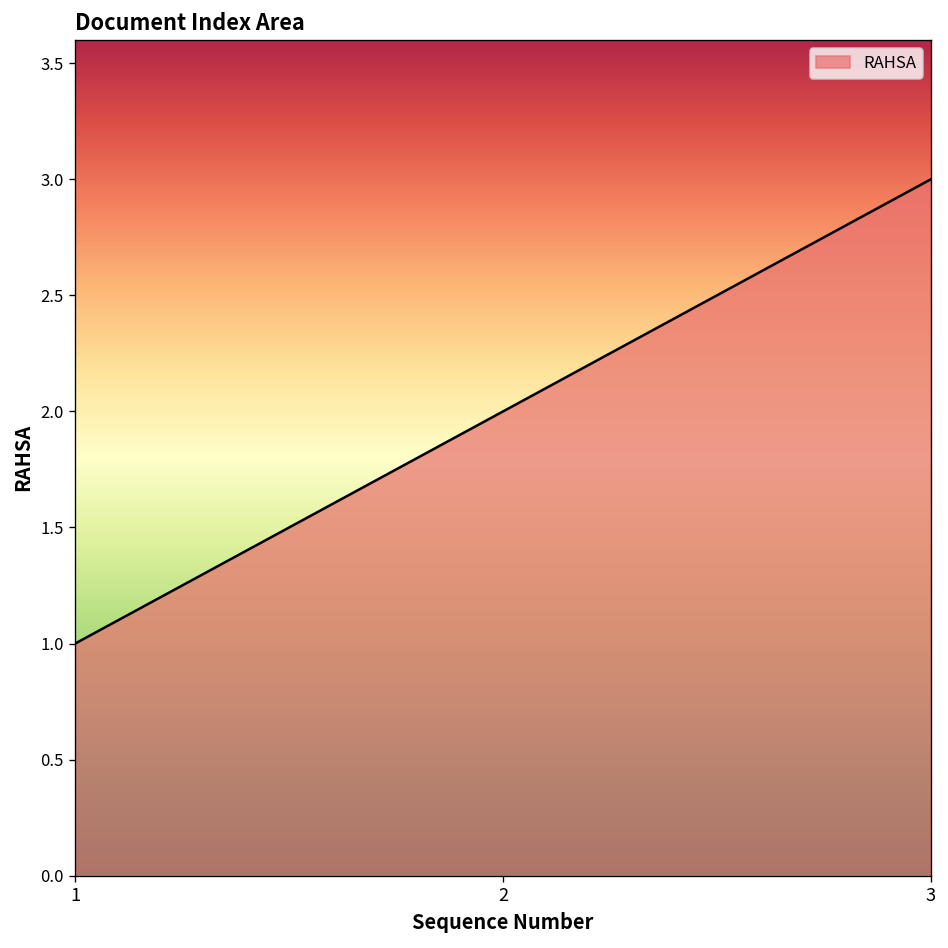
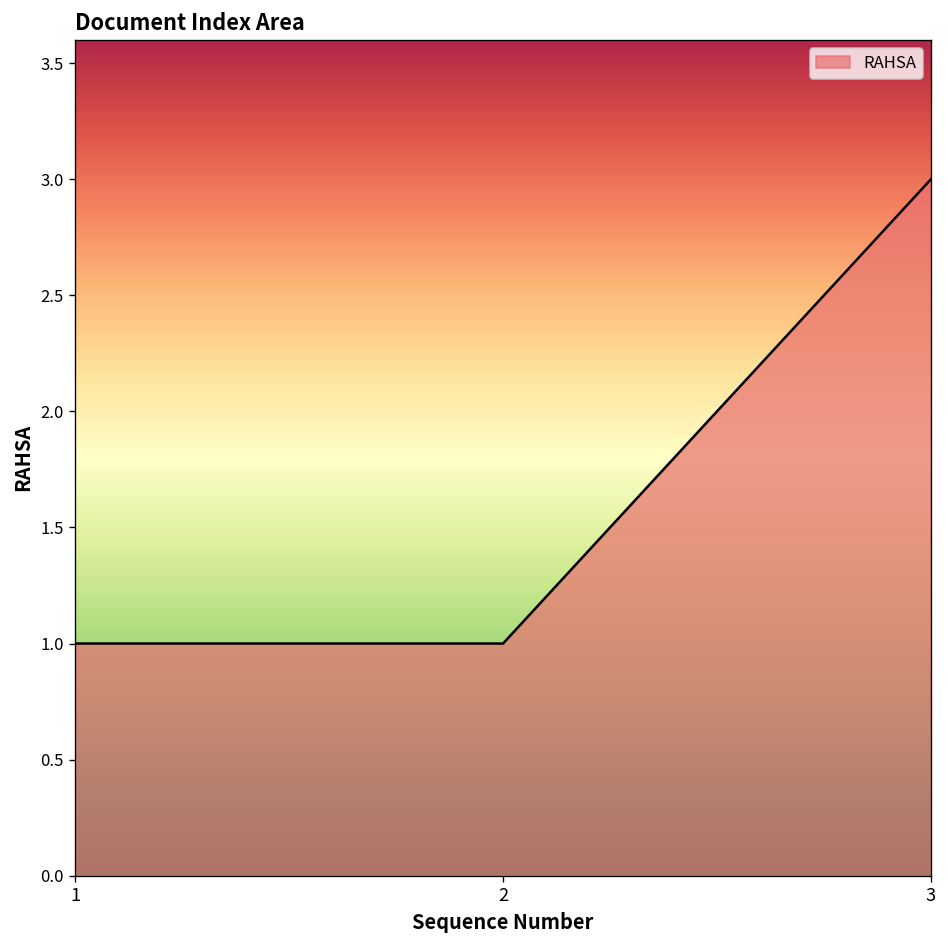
2: 2 -> 1
